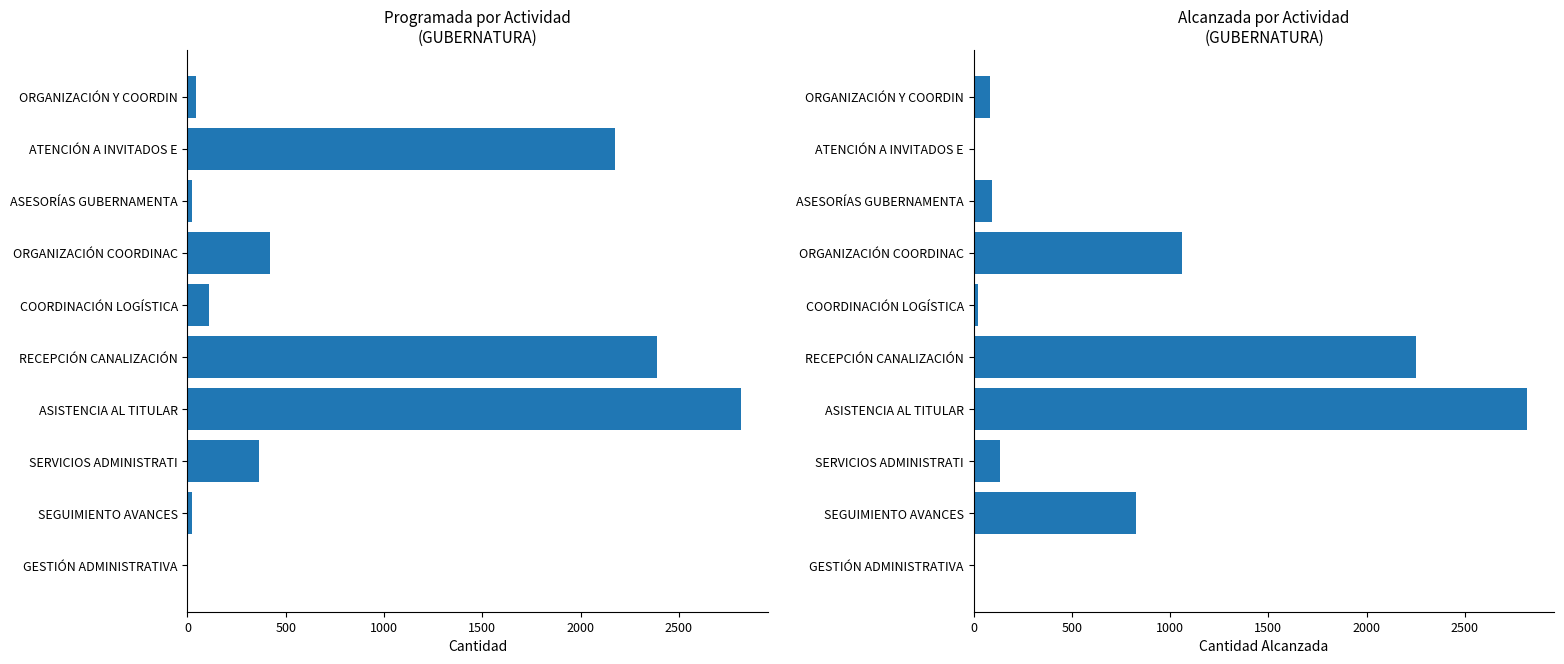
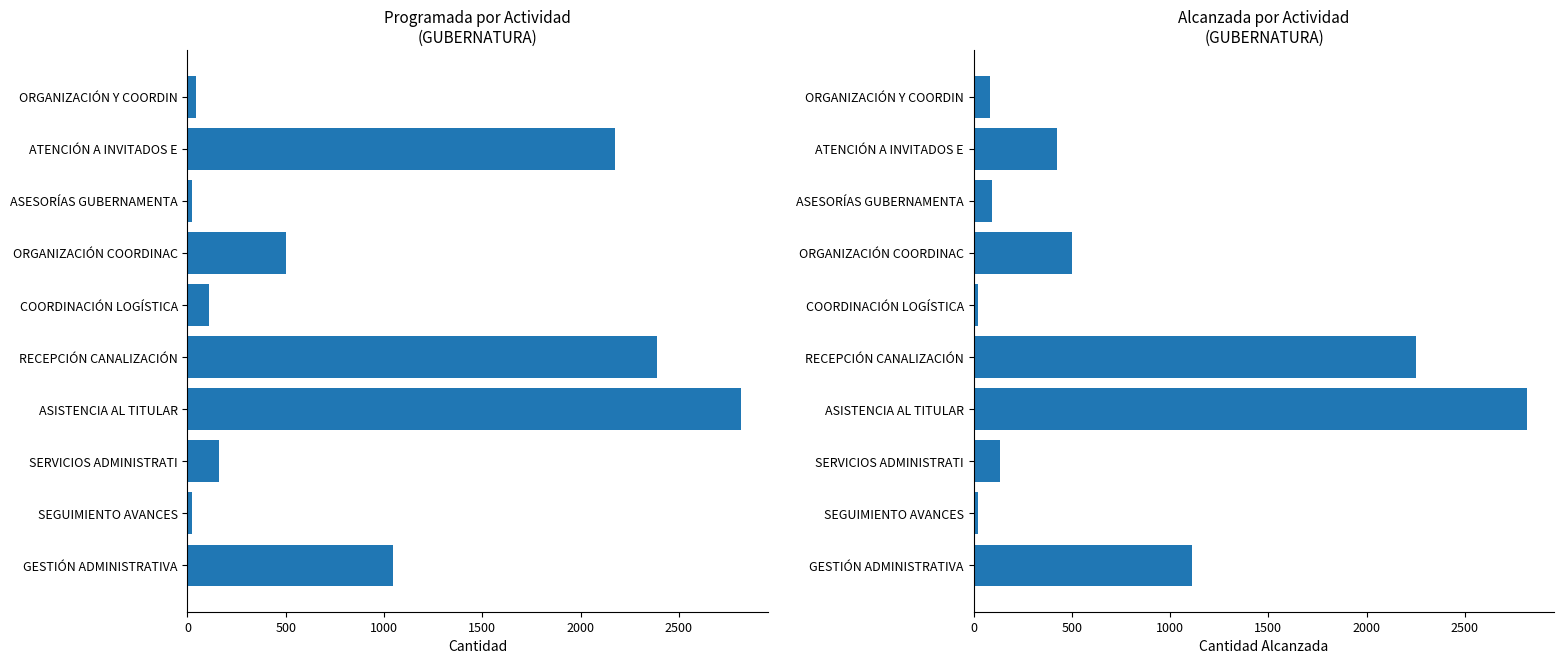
Programada por Actividad (GUBERNATURA), ORGANIZACIÓN COORDINAC: 420 -> 500
Programada por Actividad (GUBERNATURA), SERVICIOS ADMINISTRATI: 370 -> 160
Programada por Actividad (GUBERNATURA), GESTIÓN ADMINISTRATIVA: 0 -> 1050
Alcanzada por Actividad (GUBERNATURA), ATENCIÓN A INVITADOS E: 0 -> 430
Alcanzada por Actividad (GUBERNATURA), ORGANIZACIÓN COORDINAC: 1060 -> 500
Alcanzada por Actividad (GUBERNATURA), SEGUIMIENTO AVANCES: 830 -> 30
Alcanzada por Actividad (GUBERNATURA), GESTIÓN ADMINISTRATIVA: 0 -> 1110
